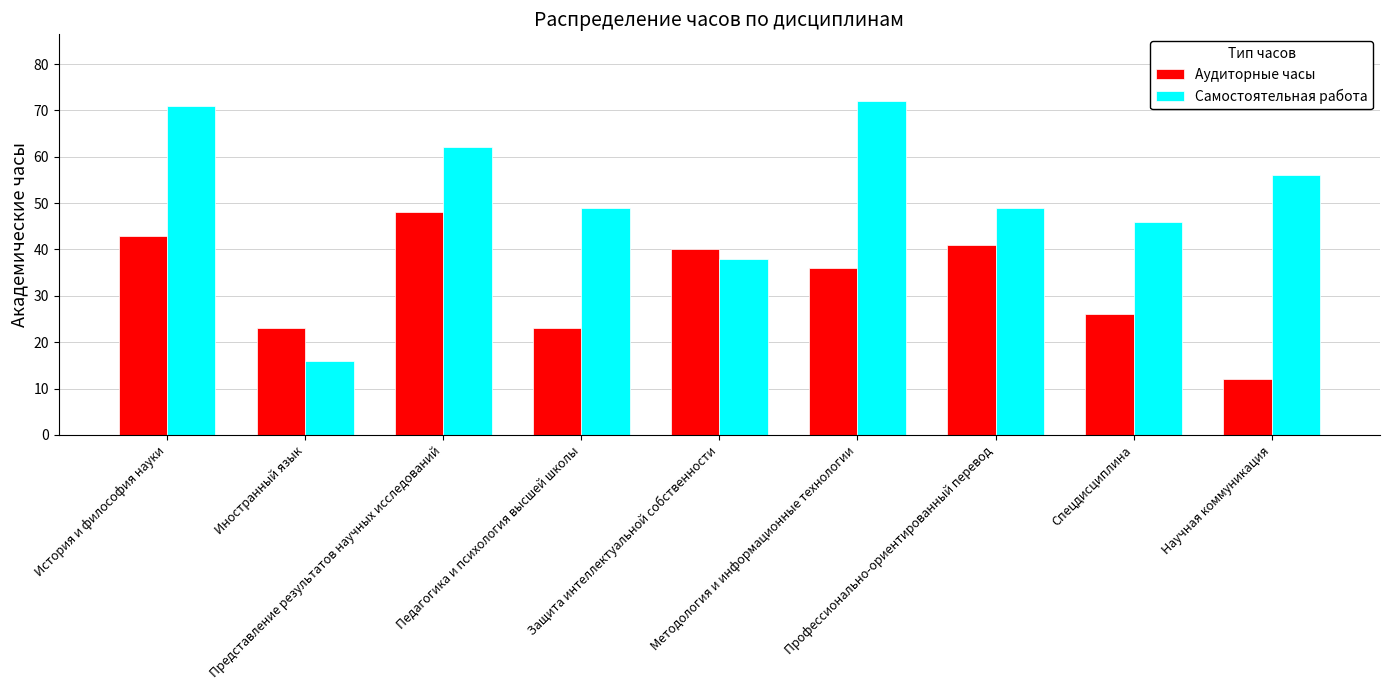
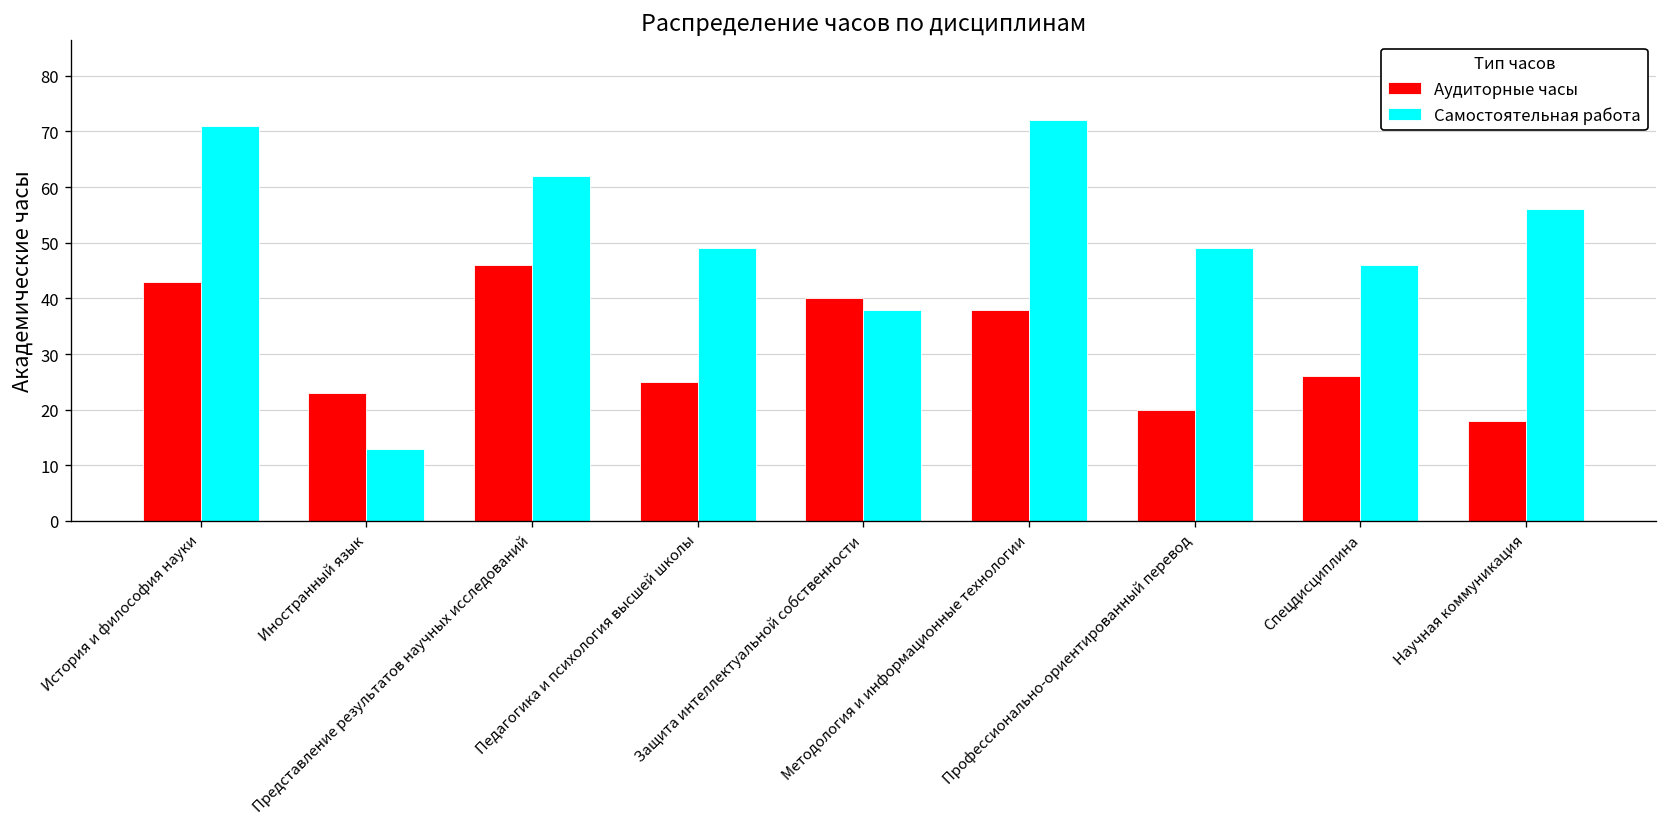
Самостоятельная работа, Иностранный язык: 16 -> 13
Аудиторные часы, Представление результатов научных исследований: 48 -> 46
Аудиторные часы, Педагогика и психология высшей школы: 23 -> 25
Аудиторные часы, Методология и информационные технологии: 36 -> 38
Аудиторные часы, Профессионально-ориентированный перевод: 41 -> 20
Аудиторные часы, Научная коммуникация: 12 -> 18
